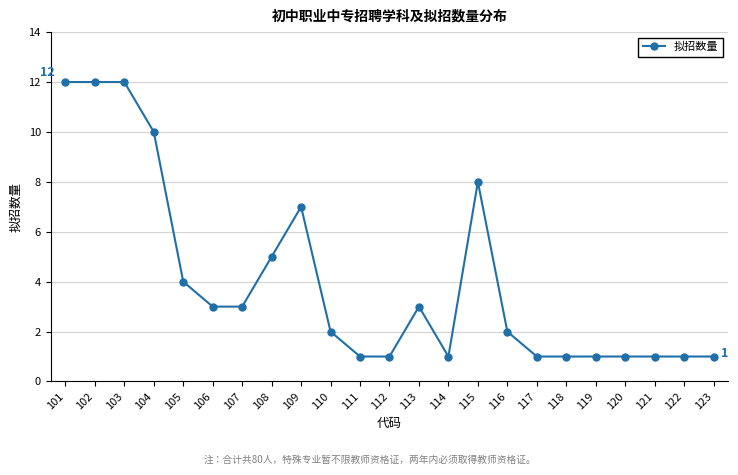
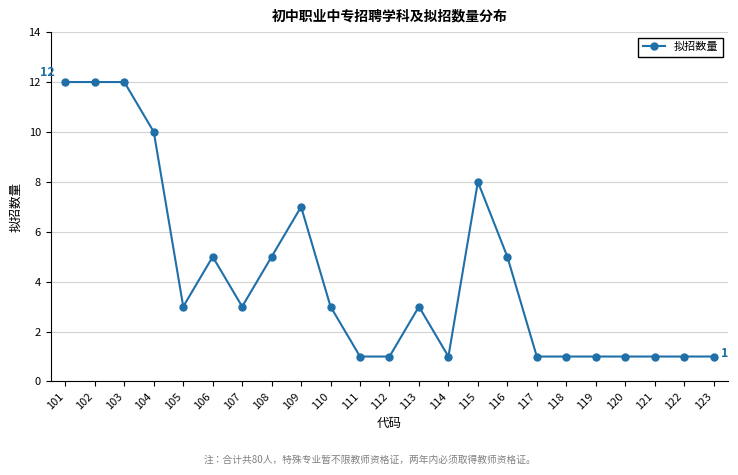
105: 4 -> 3
106: 3 -> 5
110: 2 -> 3
116: 2 -> 5
